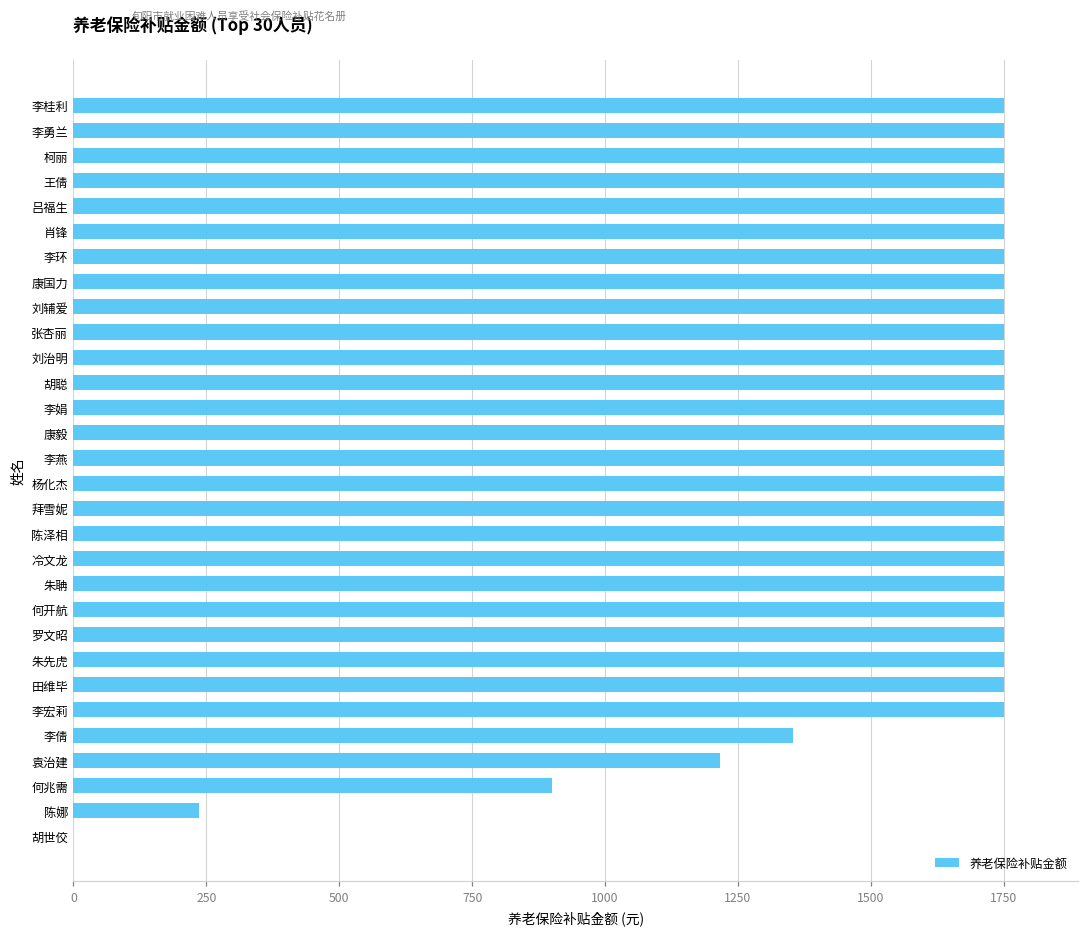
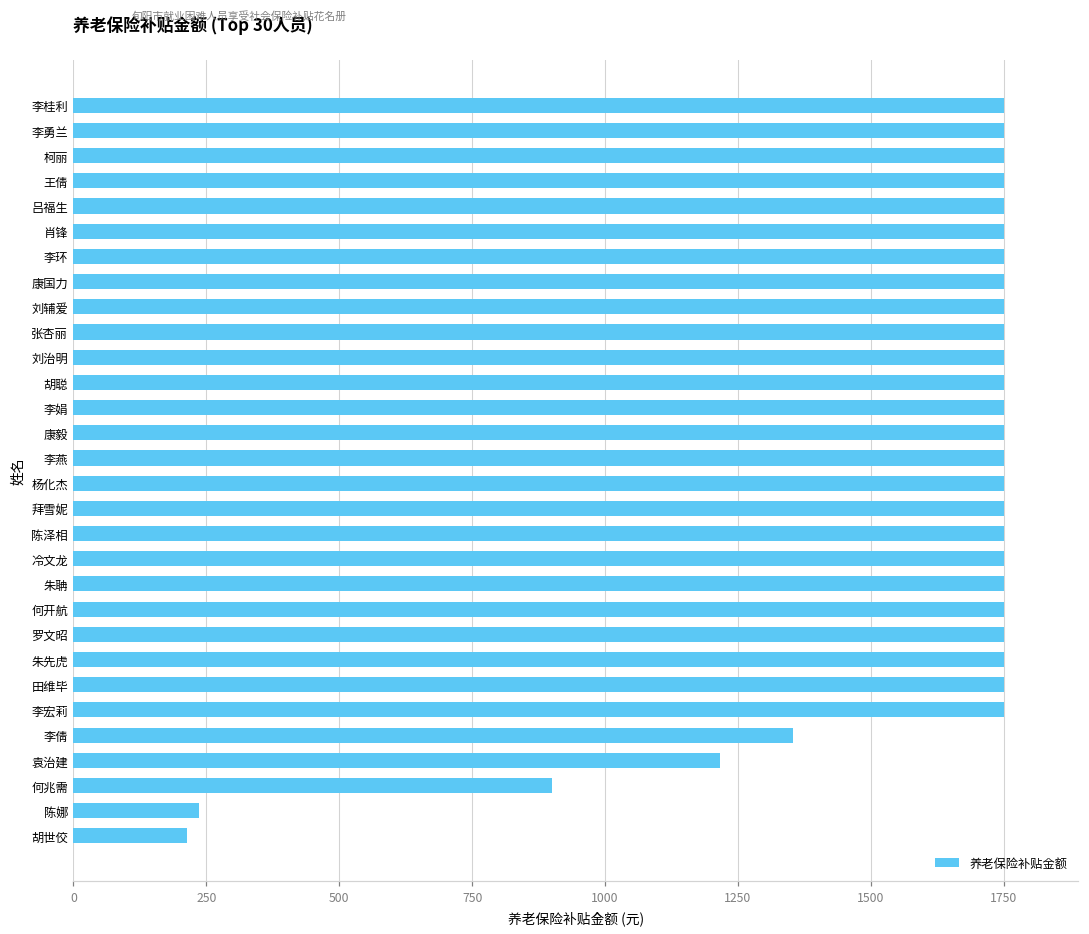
胡世佼: 0 -> 210
